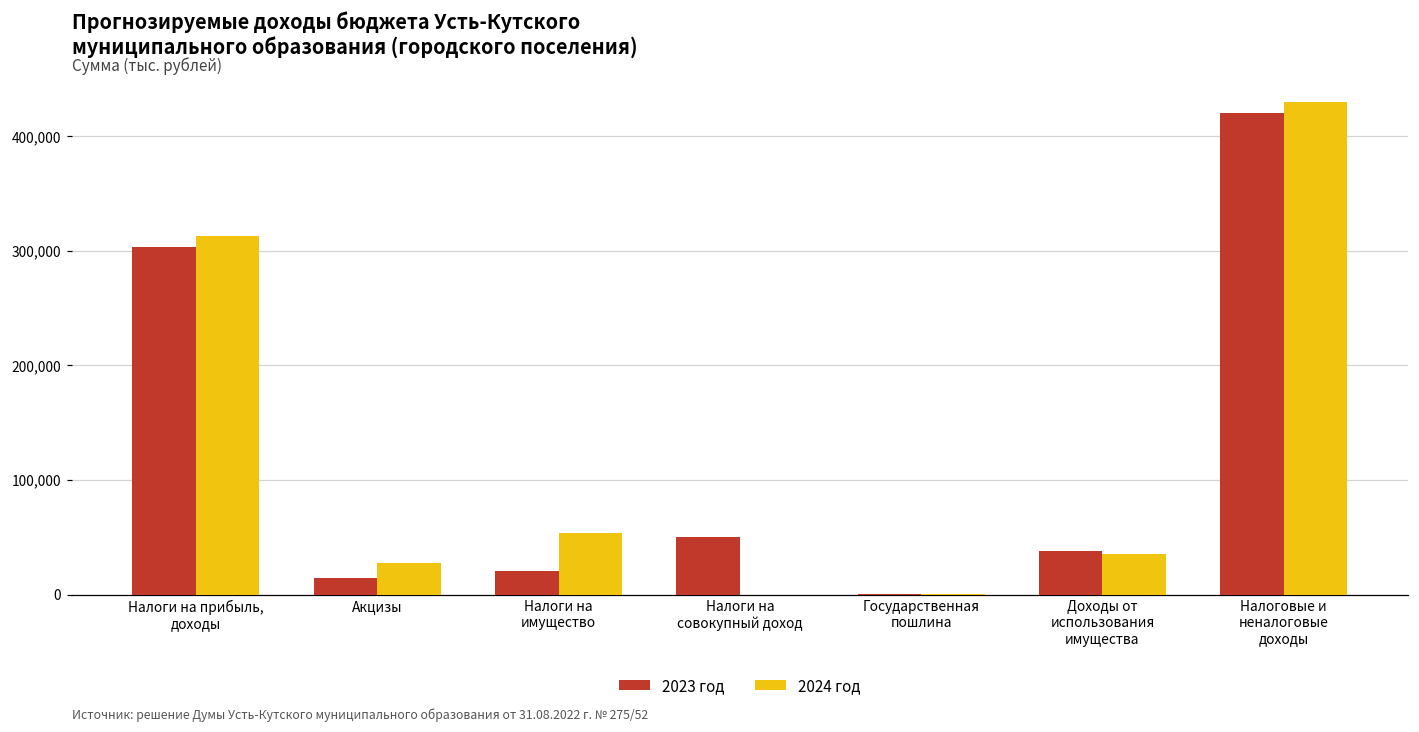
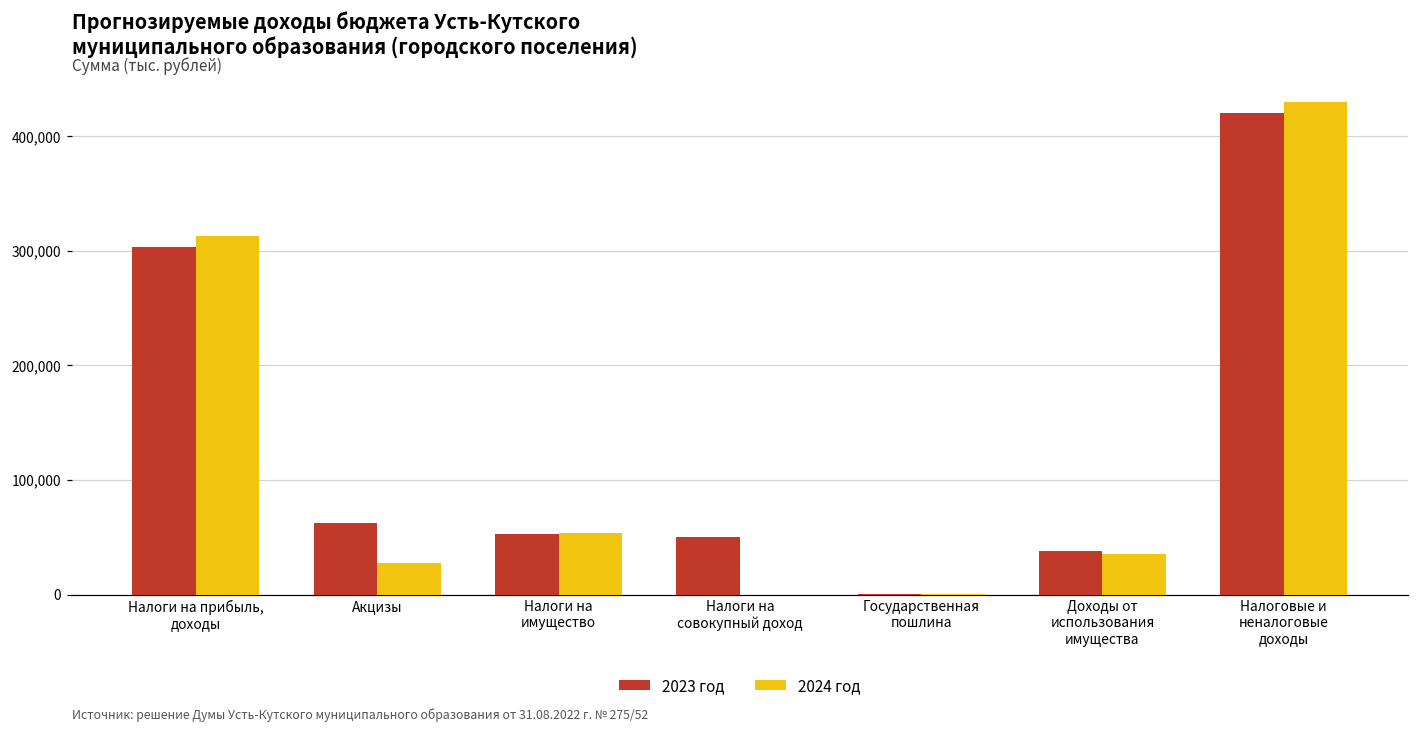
2023 год, Акцизы: 15,000 -> 62,000
2023 год, Налоги на имущество: 20,000 -> 53,000
